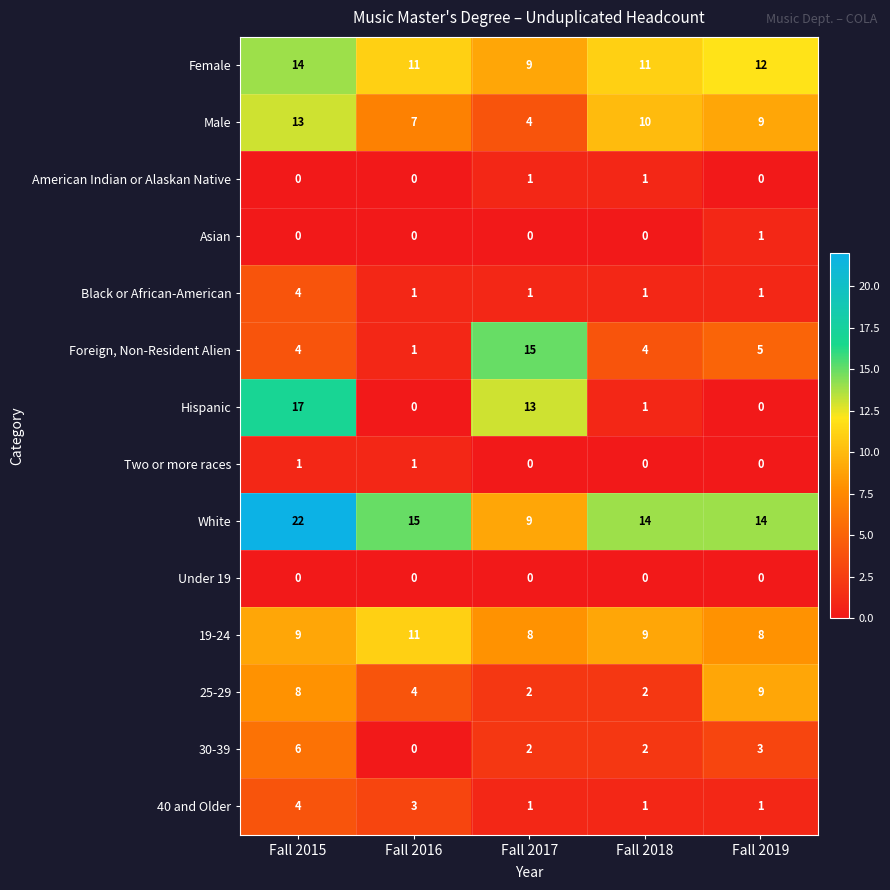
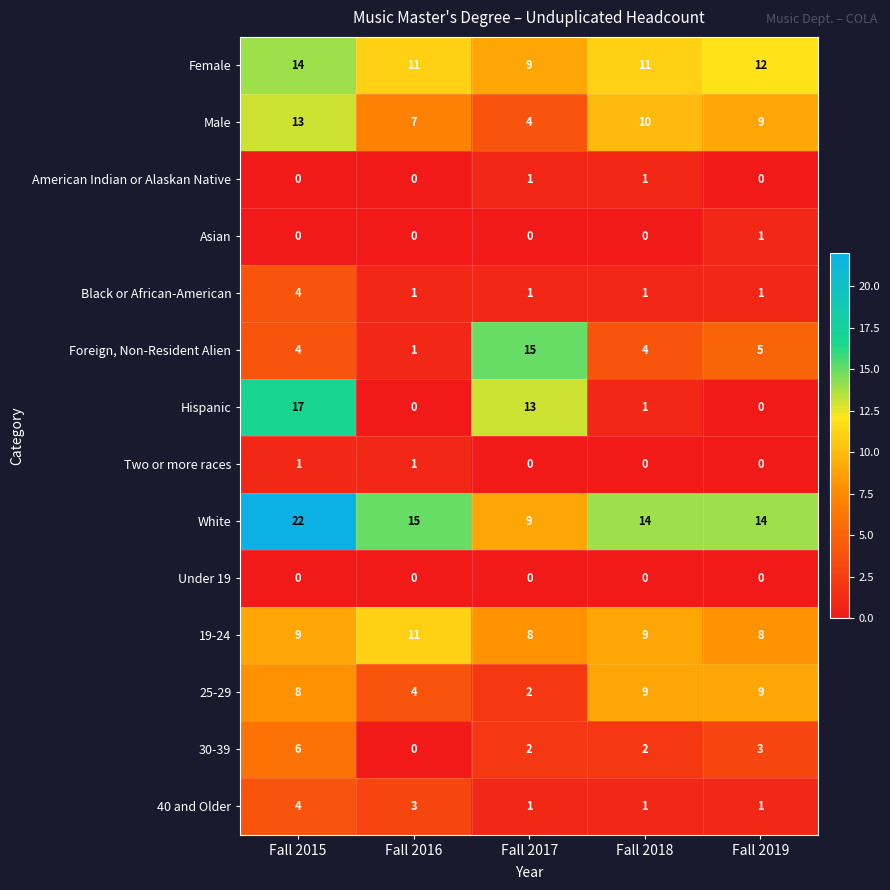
25-29, Fall 2018: 2 -> 9
